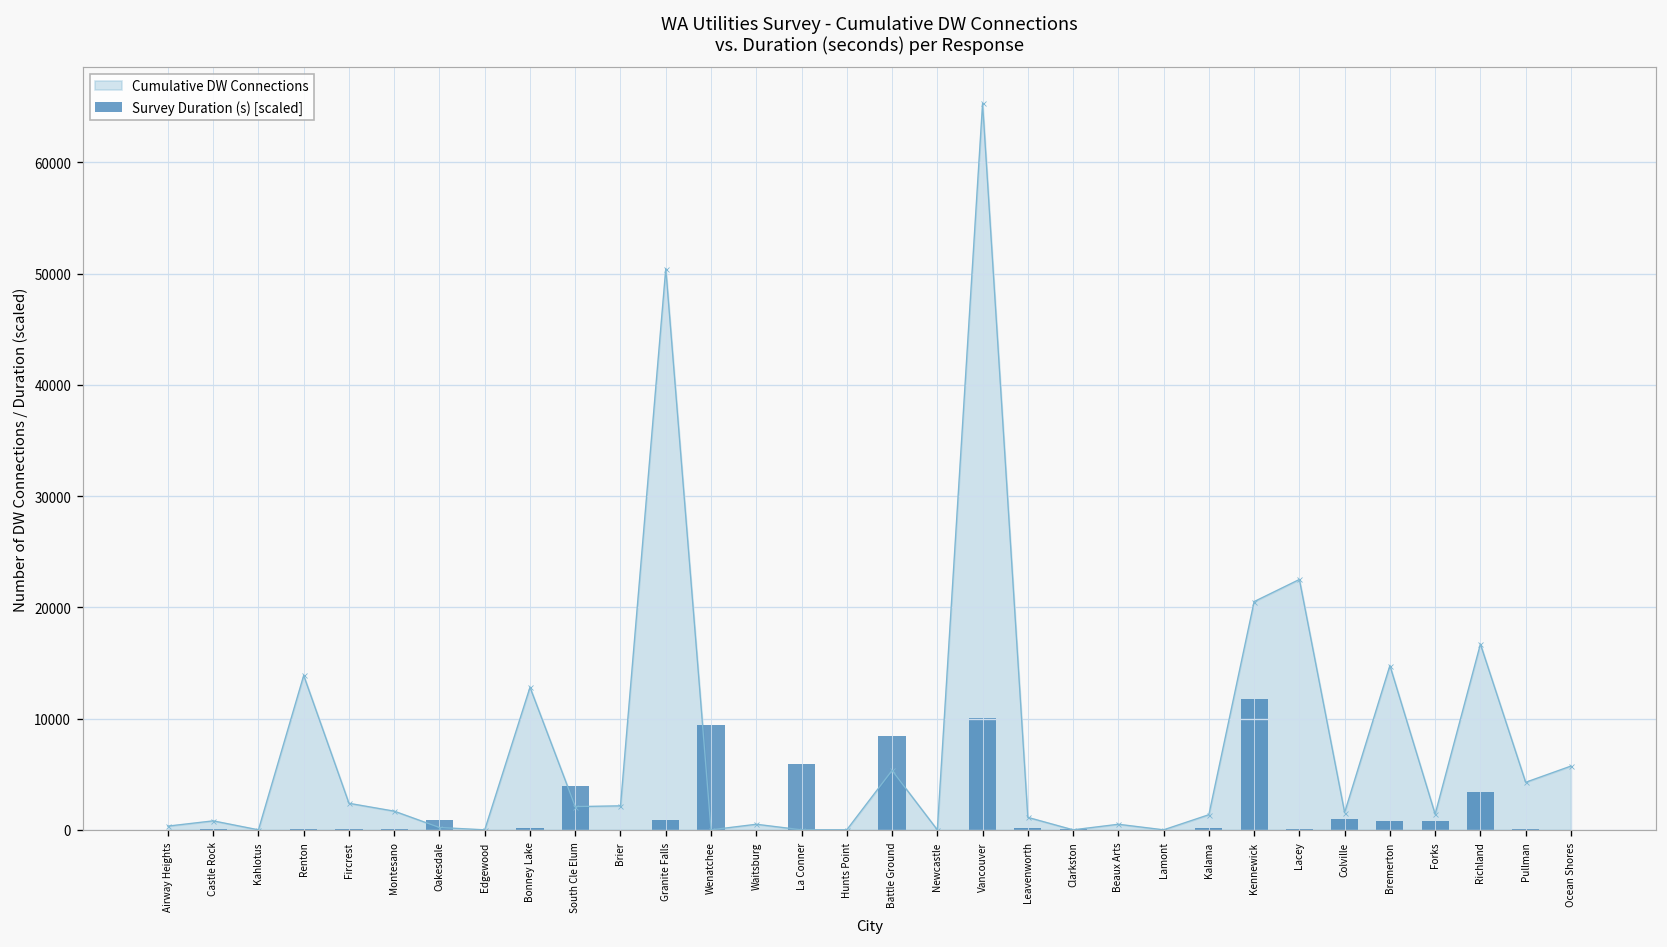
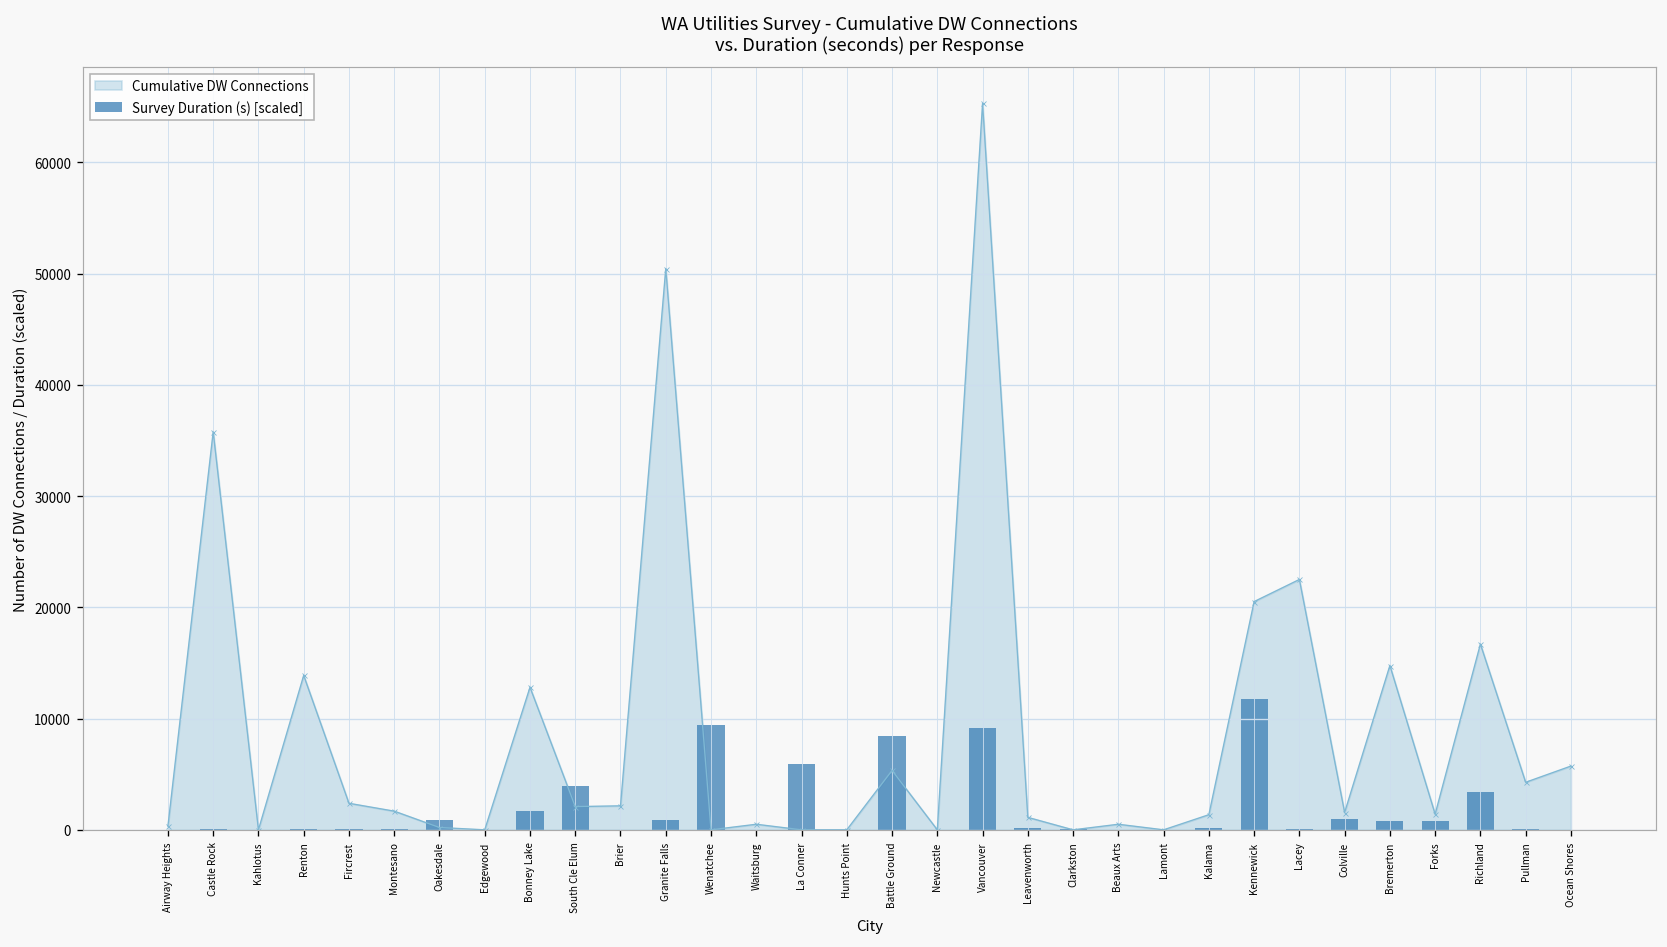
Cumulative DW Connections, Castle Rock: 1000 -> 36000
Survey Duration (s) [scaled], Bonney Lake: 0 -> 2000
Survey Duration (s) [scaled], Vancouver: 10000 -> 9000
